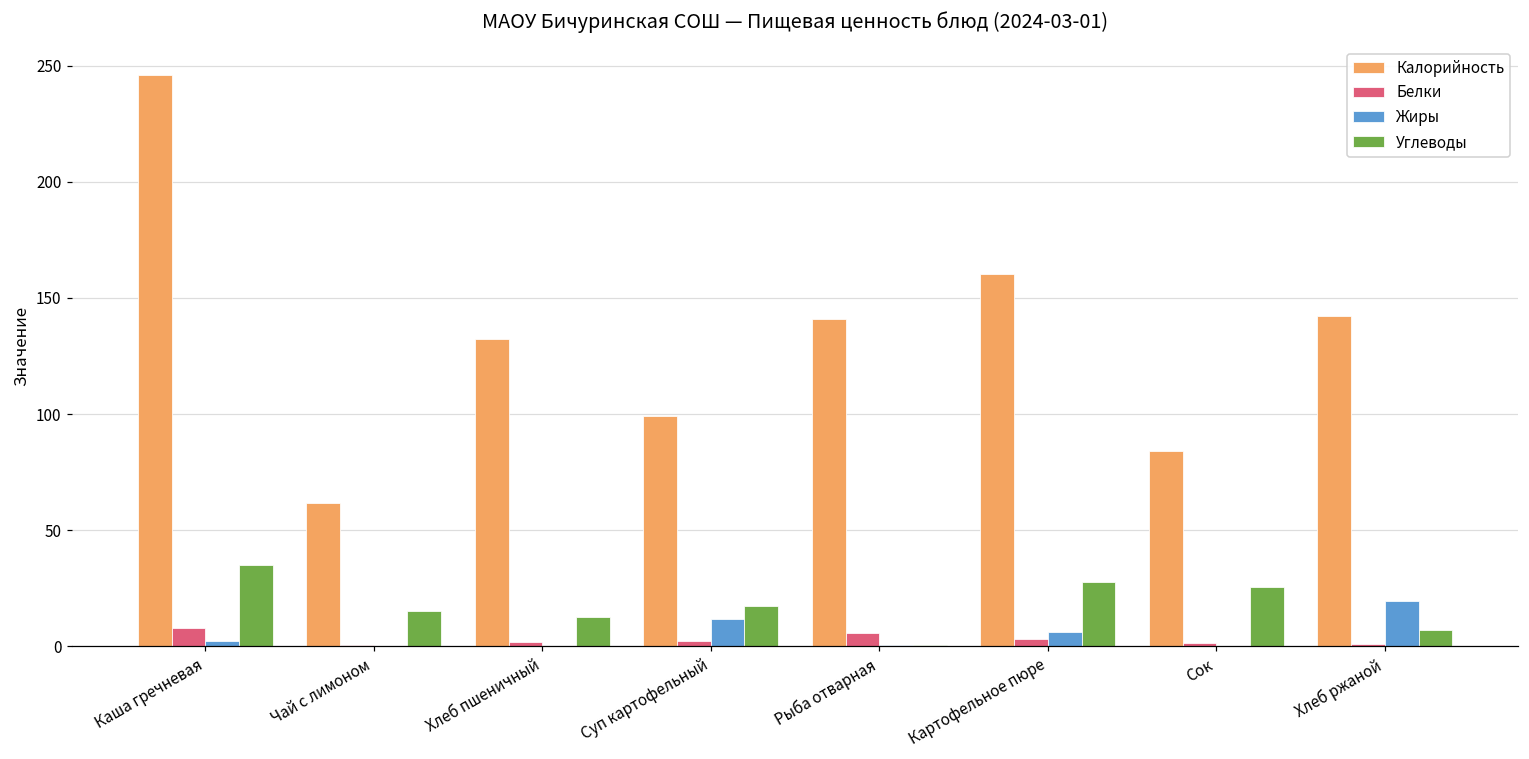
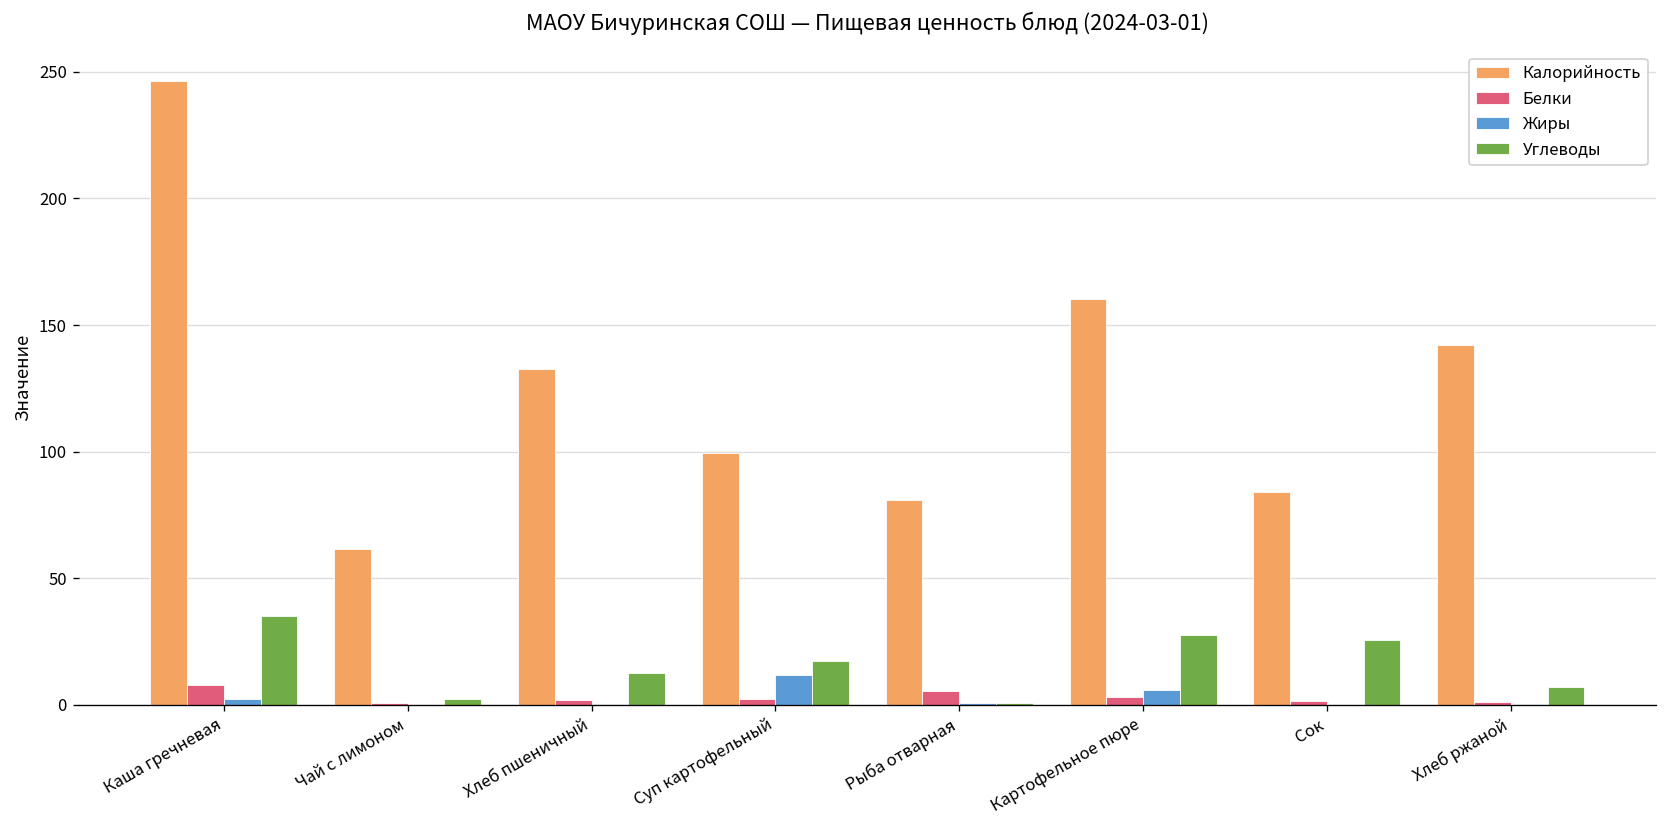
Углеводы, Чай с лимоном: 15 -> 2
Калорийность, Рыба отварная: 141 -> 81
Жиры, Хлеб ржаной: 19 -> 0
